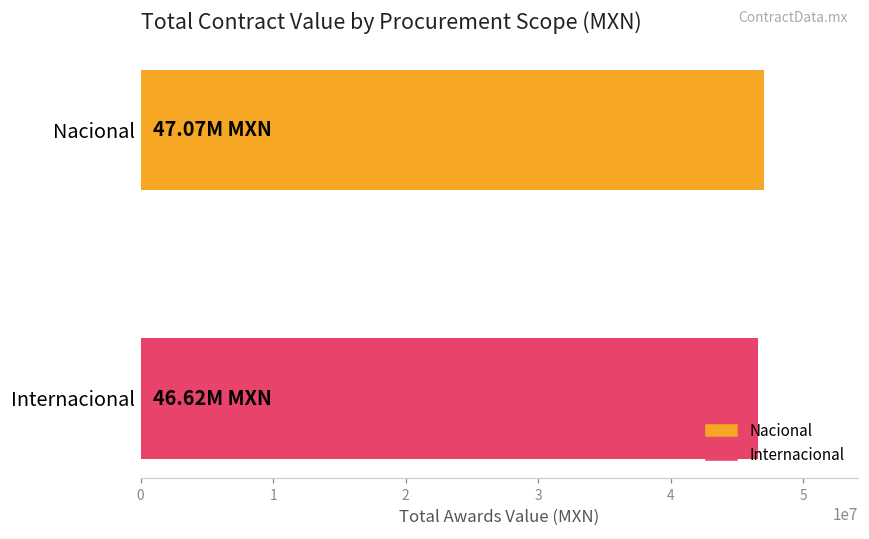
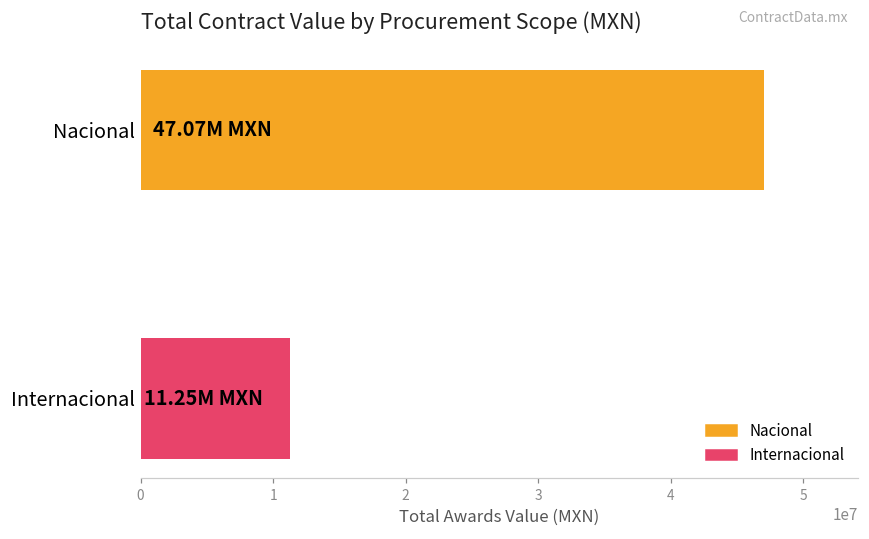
Internacional: 46.62M -> 11.25M
